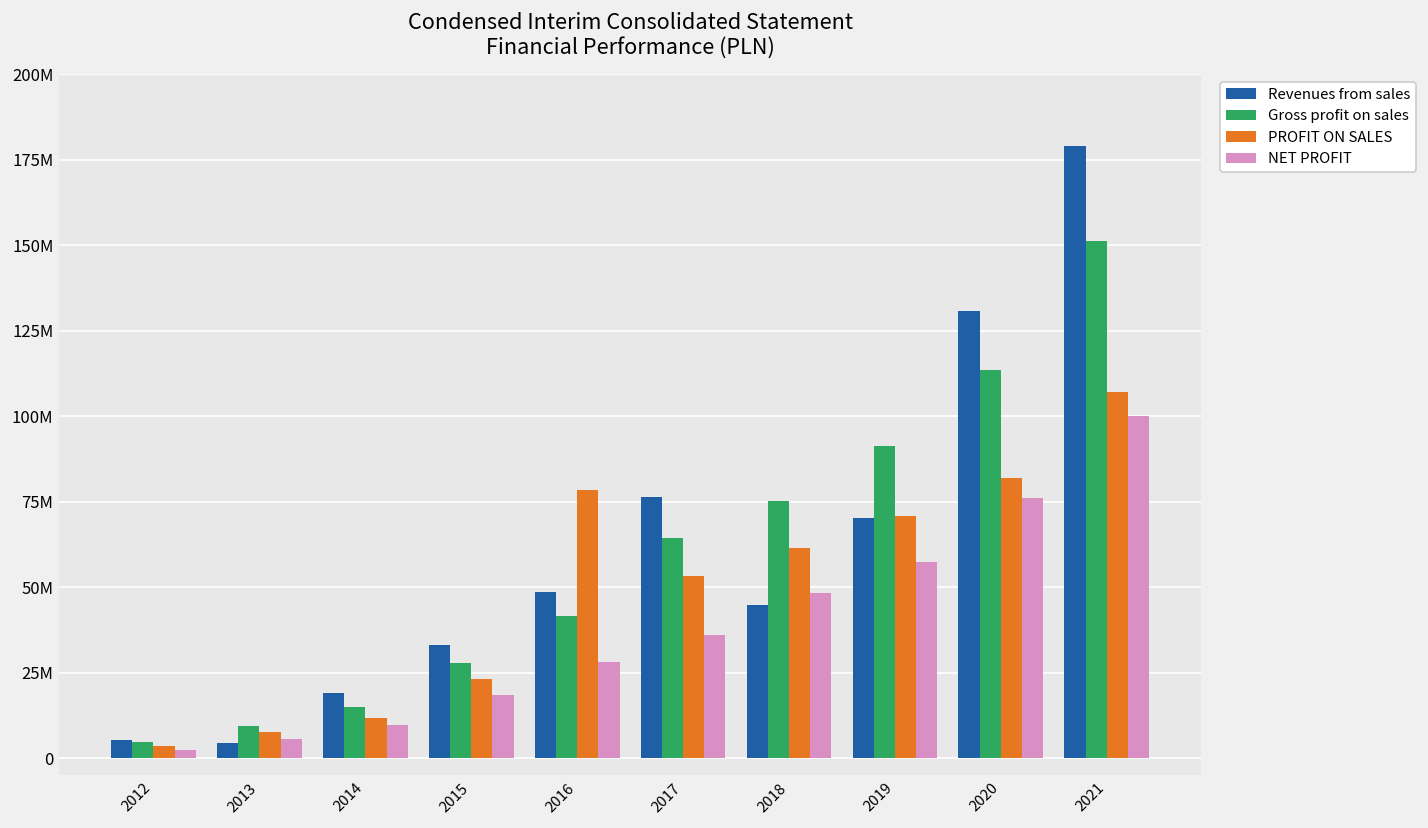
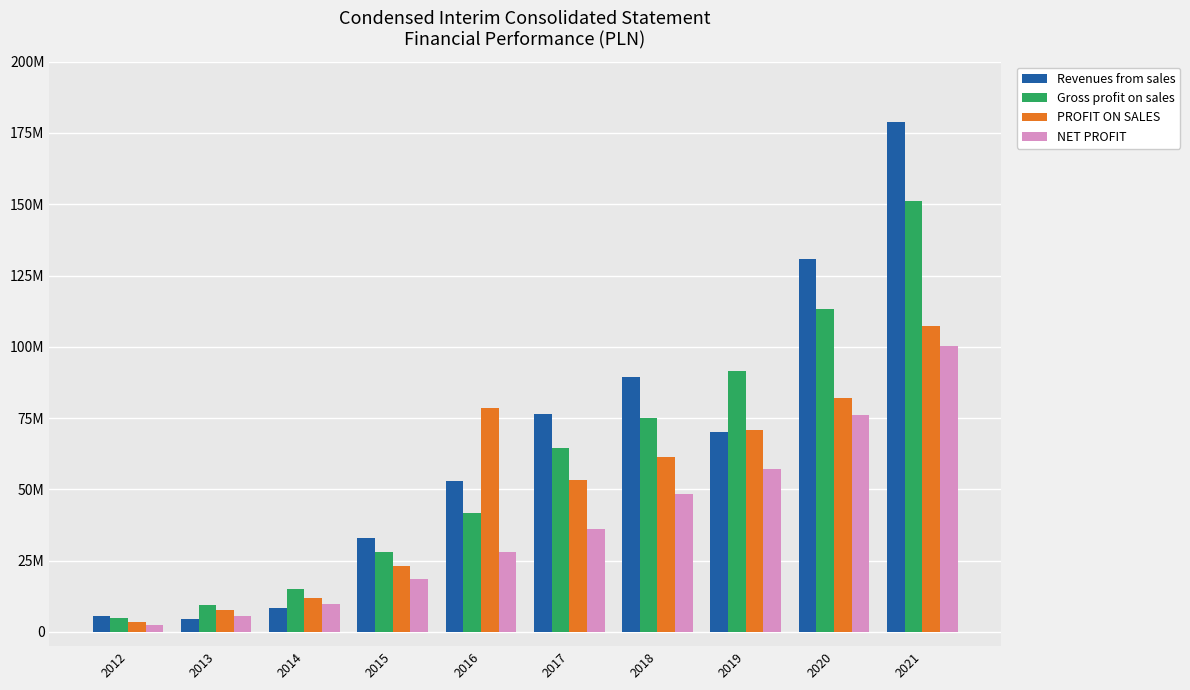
Revenues from sales, 2014: 19000000 -> 9000000
Revenues from sales, 2016: 49000000 -> 53000000
Revenues from sales, 2018: 45000000 -> 89000000
